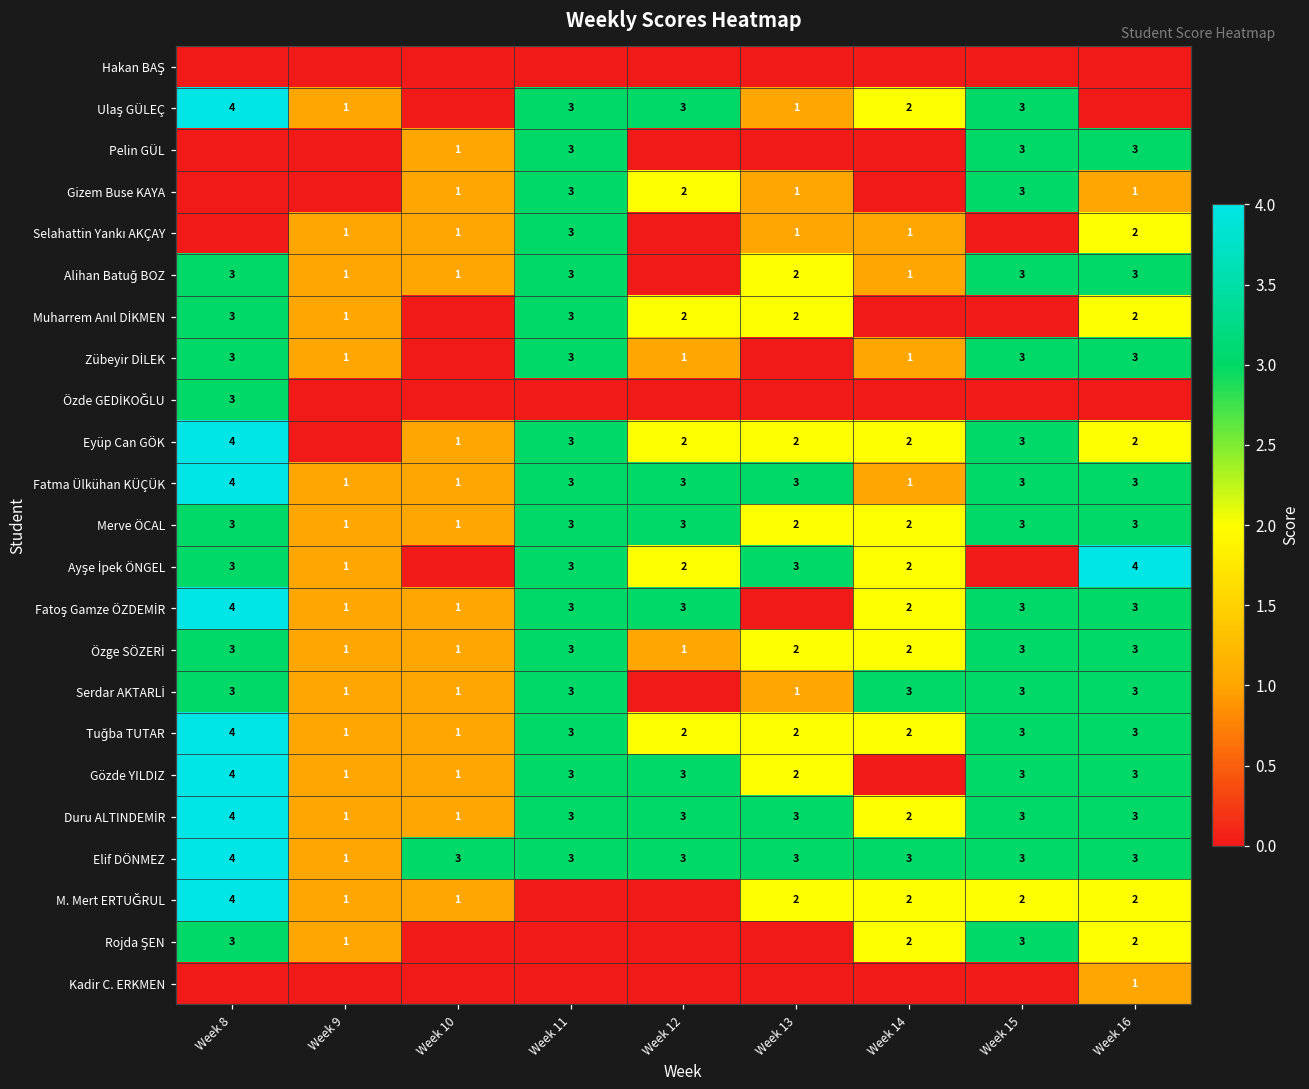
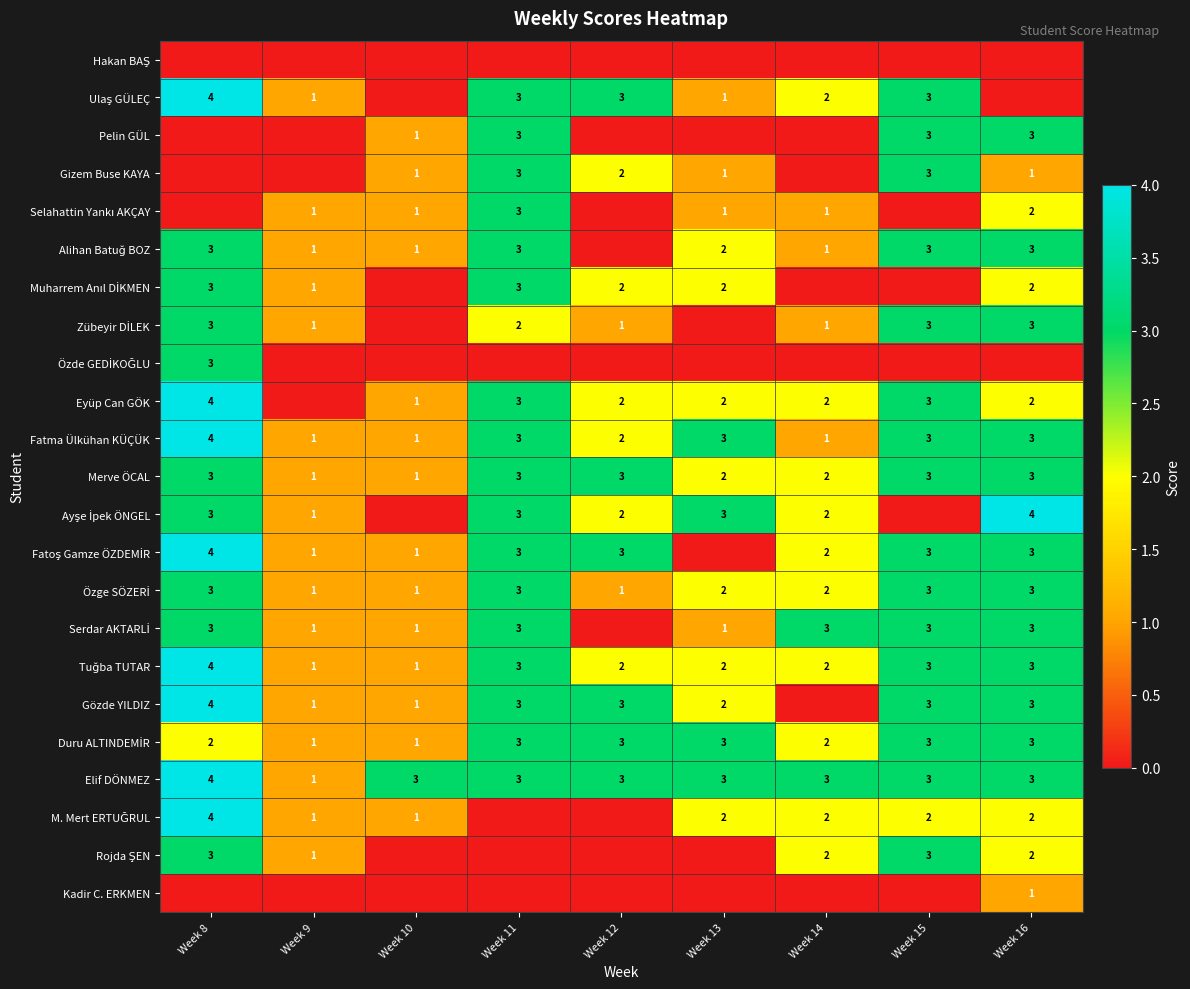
Zübeyir DİLEK, Week 11: 3 -> 2
Fatma Ülkühan KÜÇÜK, Week 12: 3 -> 2
Duru ALTINDEMİR, Week 8: 4 -> 2
